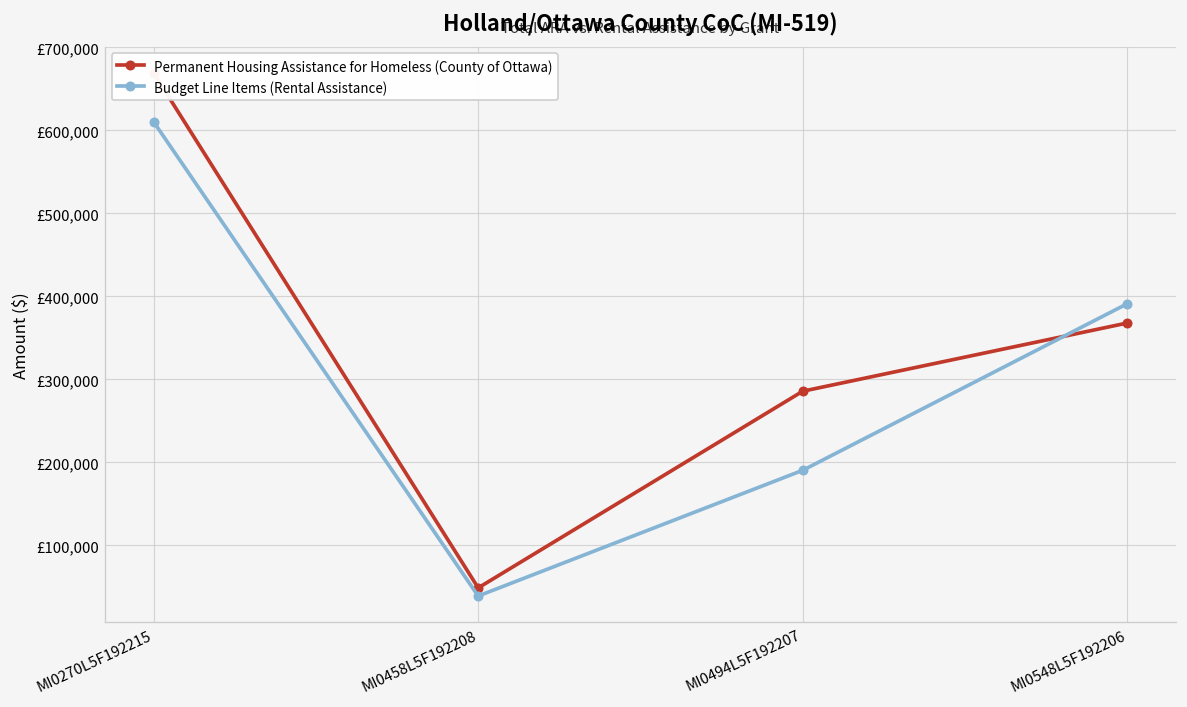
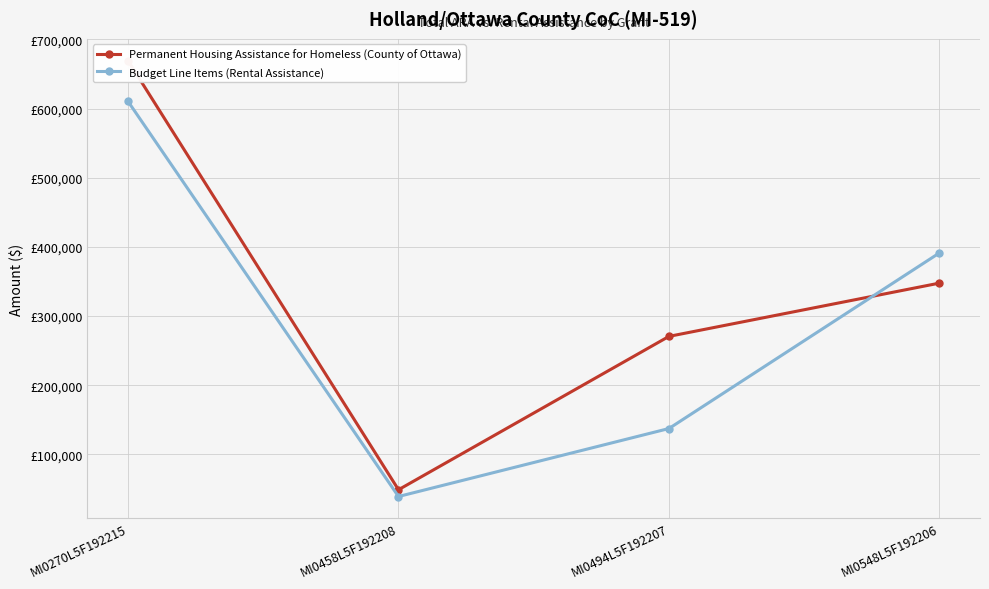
Permanent Housing Assistance for Homeless (County of Ottawa), MI0494L5F192207: £290,000 -> £270,000
Budget Line Items (Rental Assistance), MI0494L5F192207: £190,000 -> £140,000
Permanent Housing Assistance for Homeless (County of Ottawa), MI0548L5F192206: £370,000 -> £350,000
